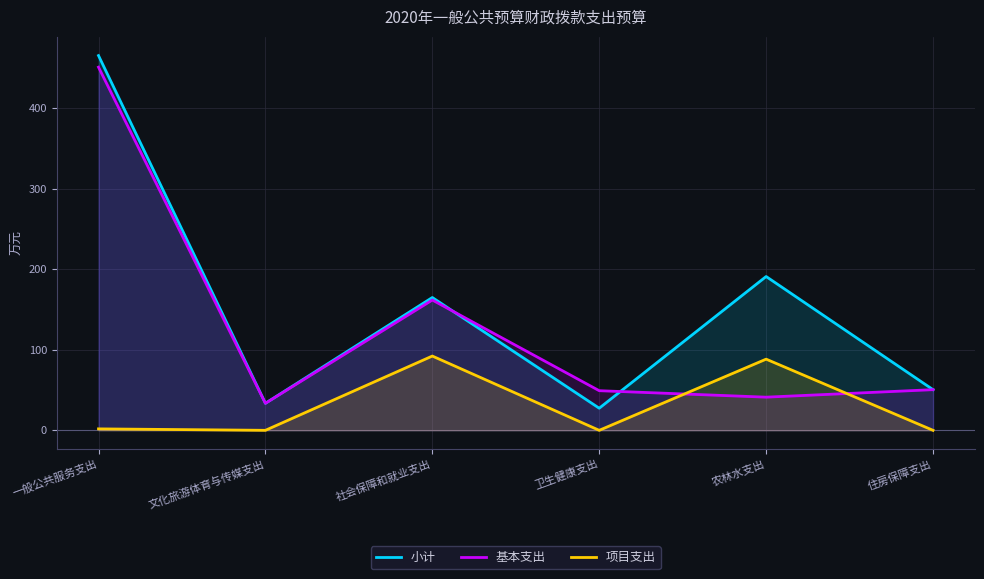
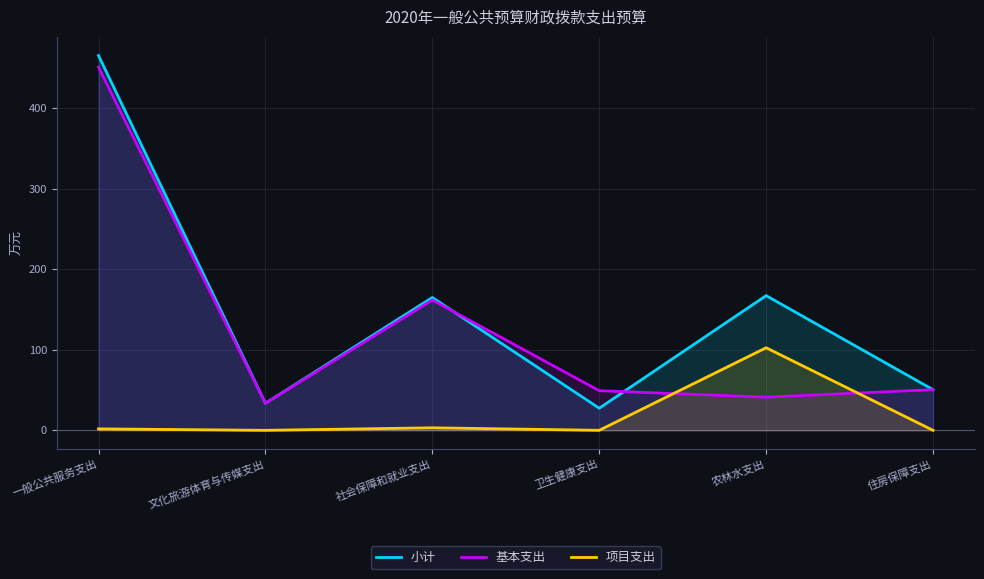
项目支出, 社会保障和就业支出: 90 -> 0
小计, 农林水支出: 190 -> 170
项目支出, 农林水支出: 90 -> 100
